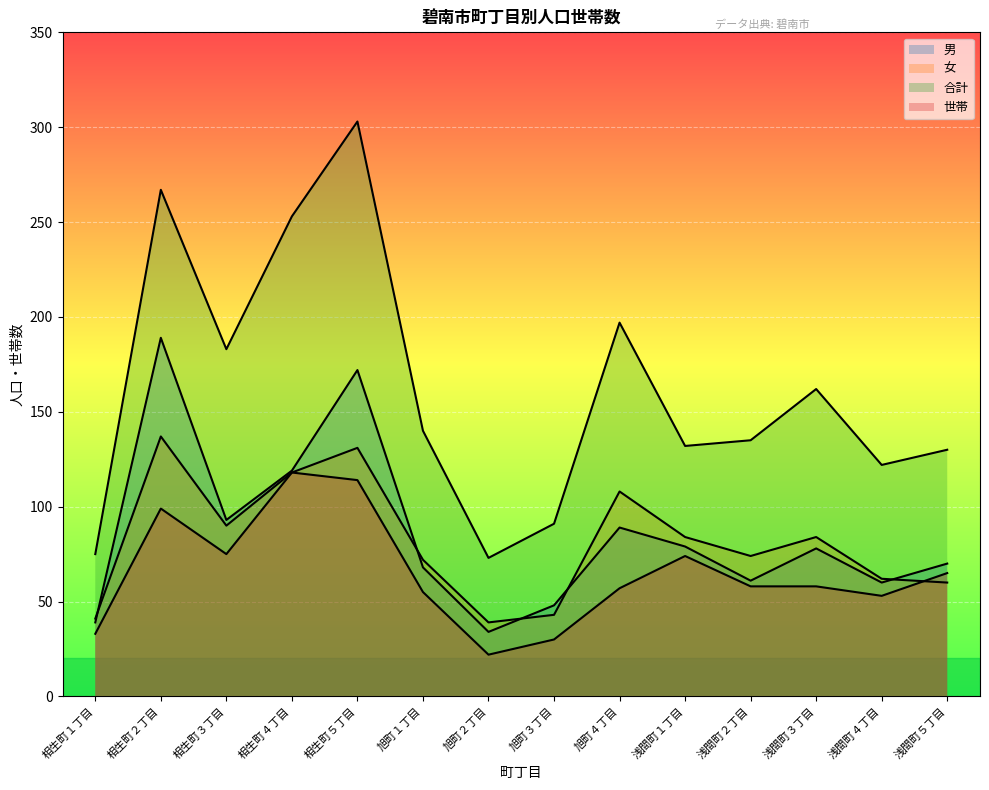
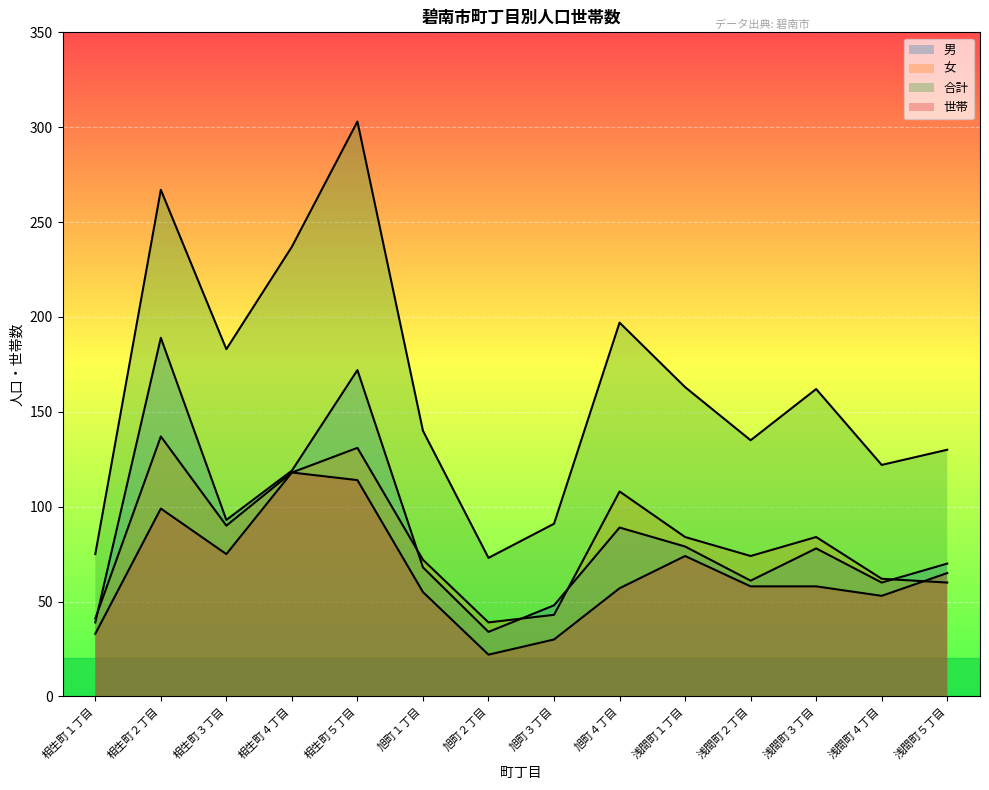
合計, 相生町４丁目: 253 -> 237
合計, 浅間町１丁目: 132 -> 163
